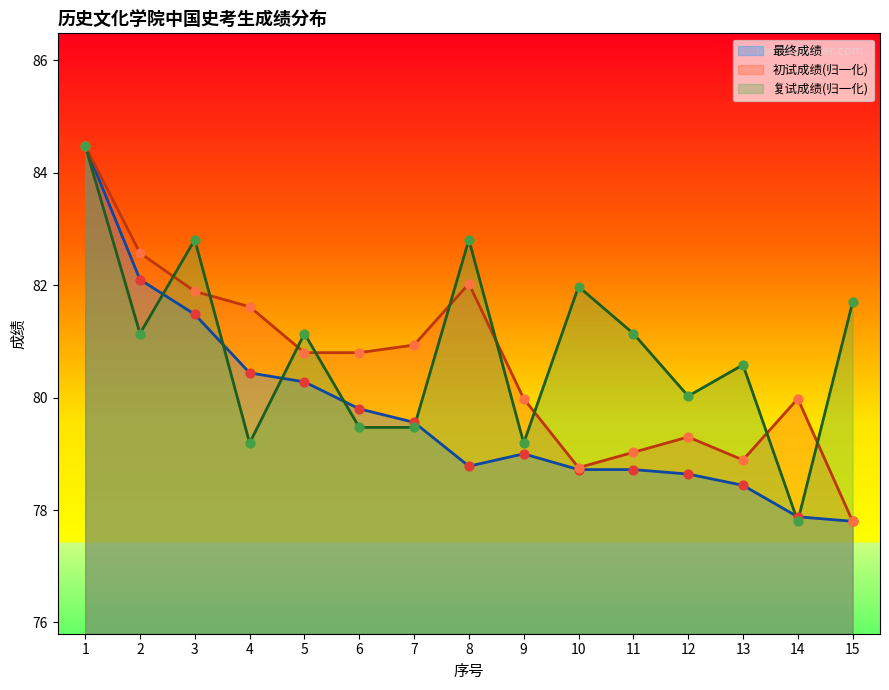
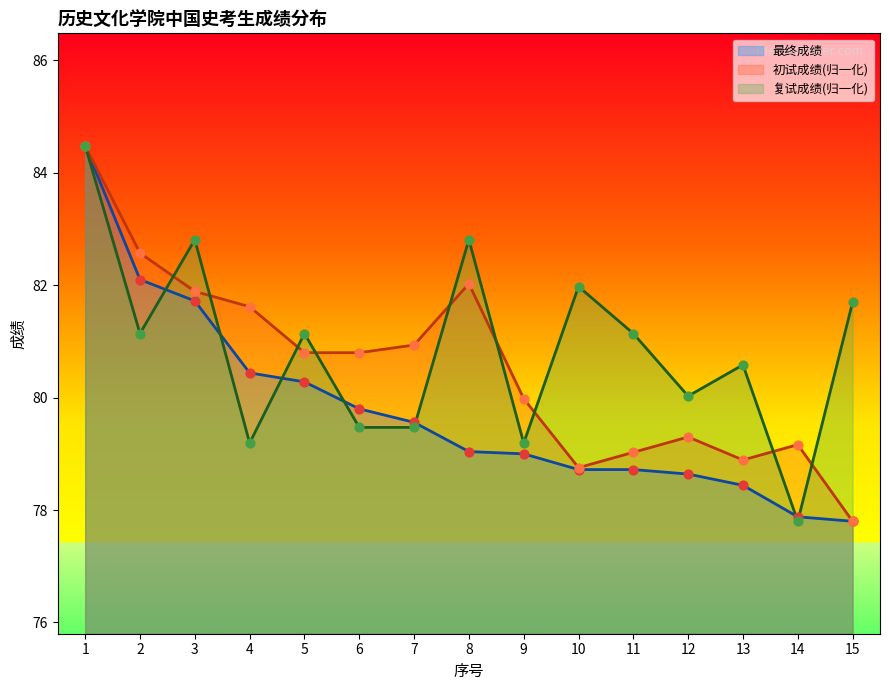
最终成绩, 3: 81.5 -> 81.7
最终成绩, 8: 78.8 -> 79.0
初试成绩(归一化), 14: 80.0 -> 79.2
